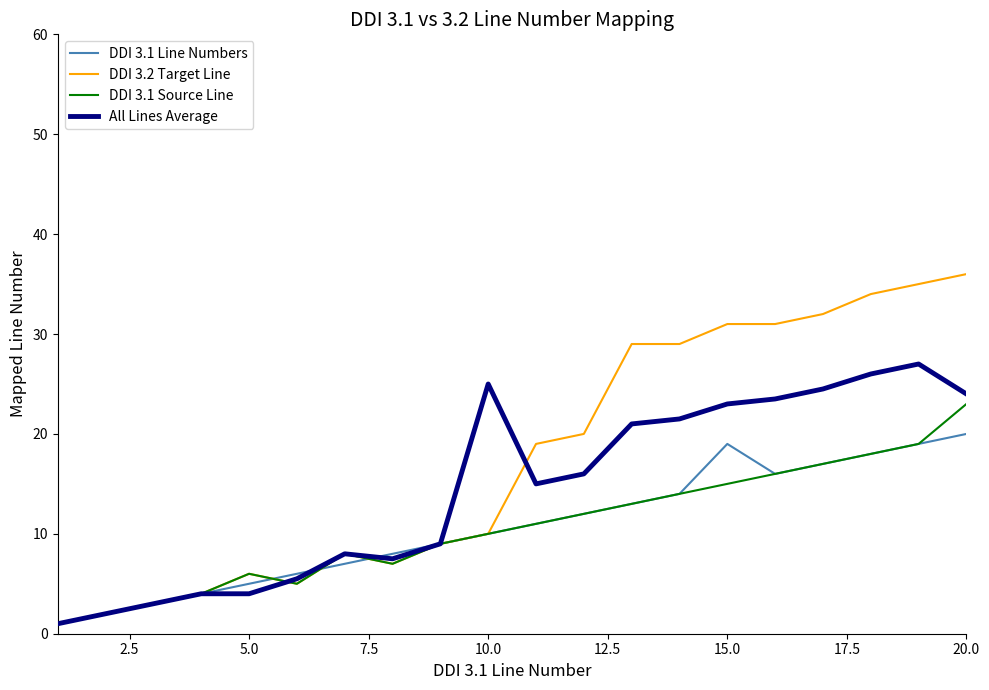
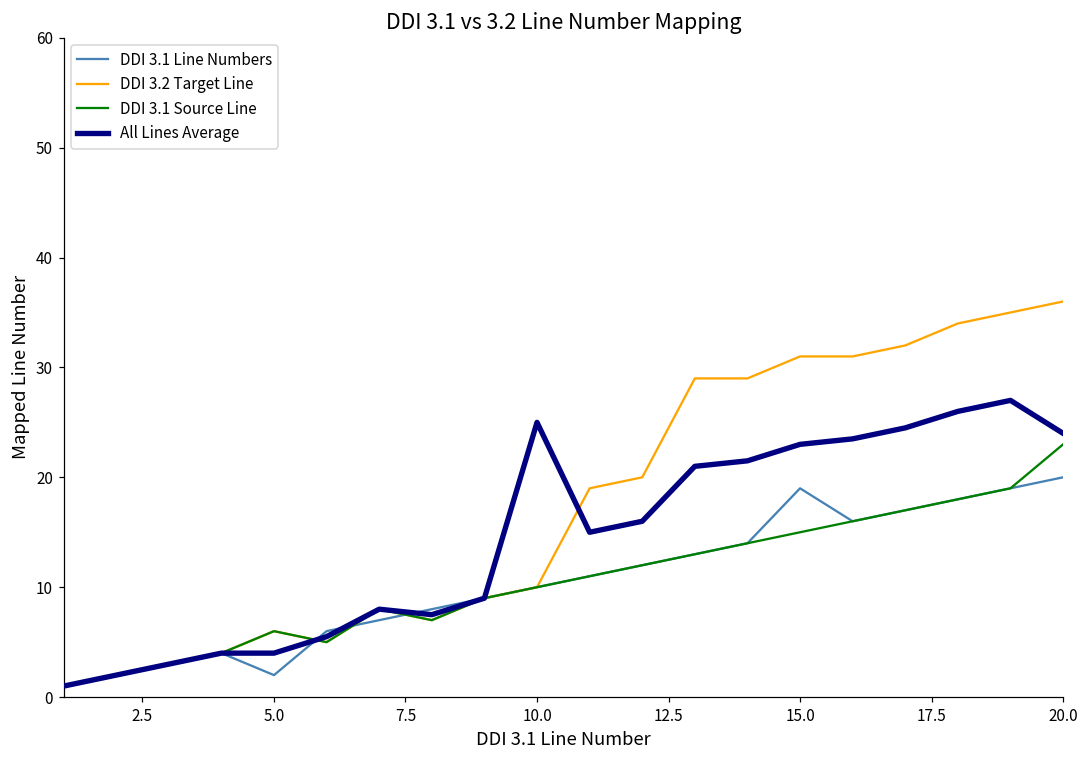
DDI 3.1 Line Numbers, 5.0: 5 -> 2
